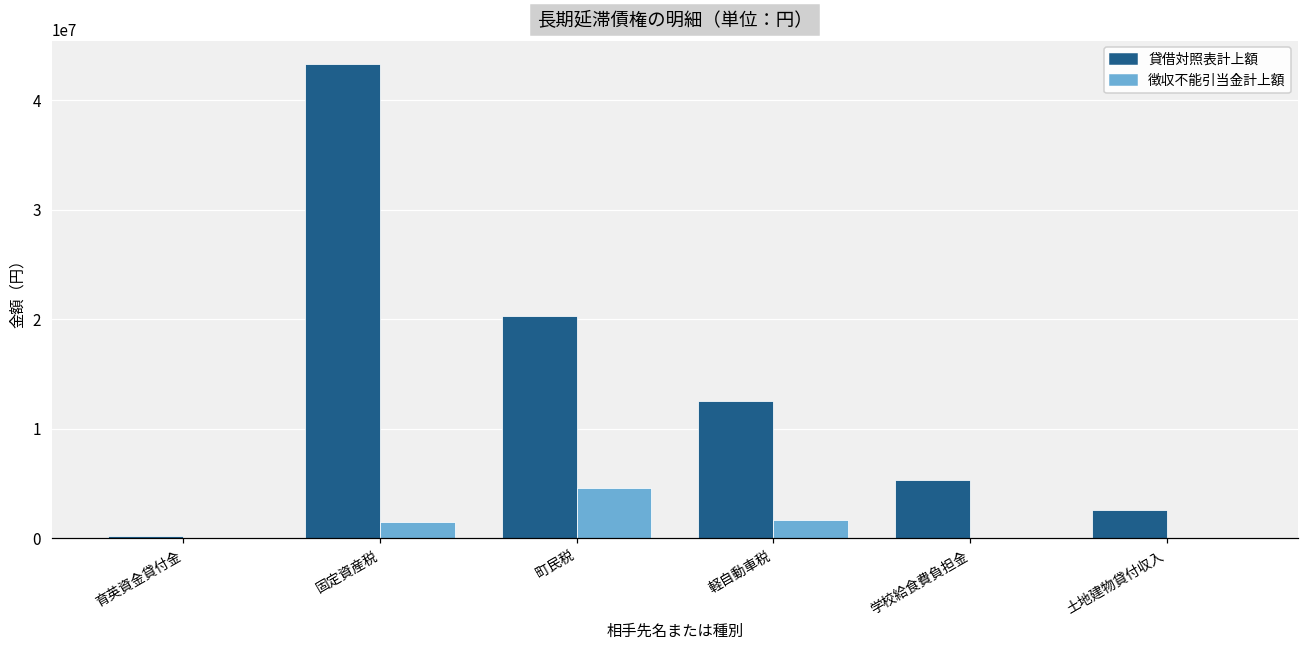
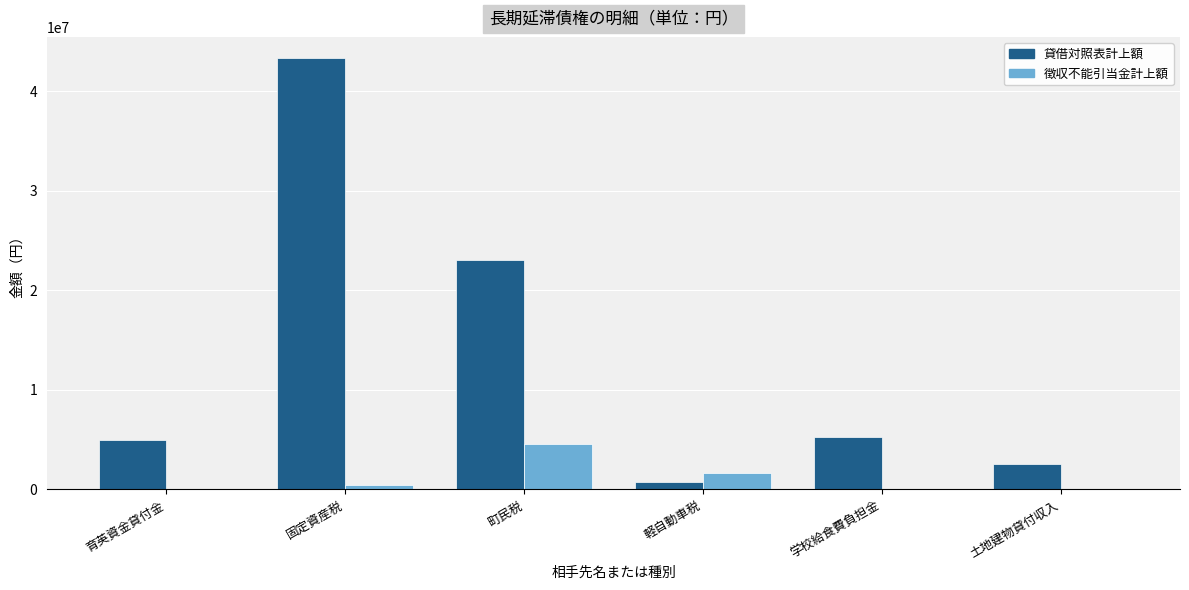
貸借対照表計上額, 育英資金貸付金: 0 -> 5000000
徴収不能引当金計上額, 固定資産税: 1000000 -> 0
貸借対照表計上額, 町民税: 20000000 -> 23000000
貸借対照表計上額, 軽自動車税: 13000000 -> 1000000
